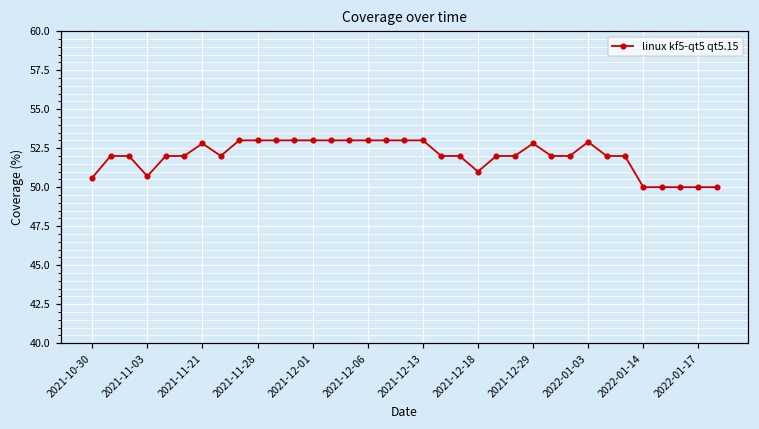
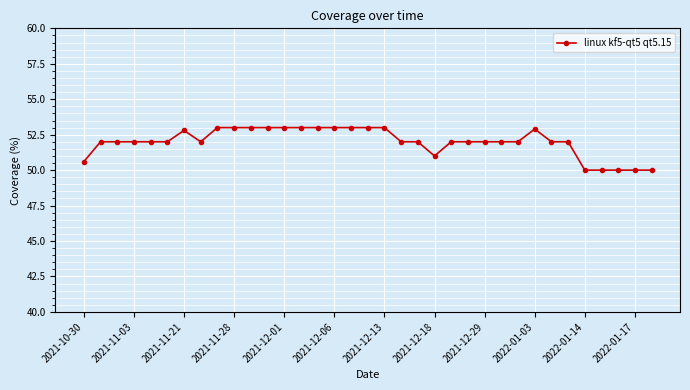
2021-11-03: 50.7 -> 52.0
2021-12-29: 52.8 -> 52.0
